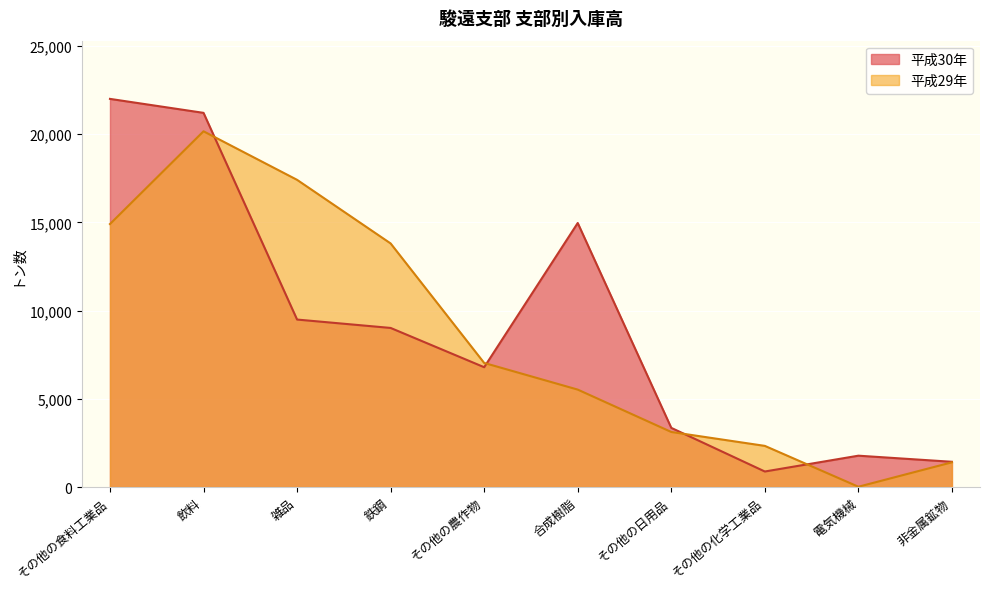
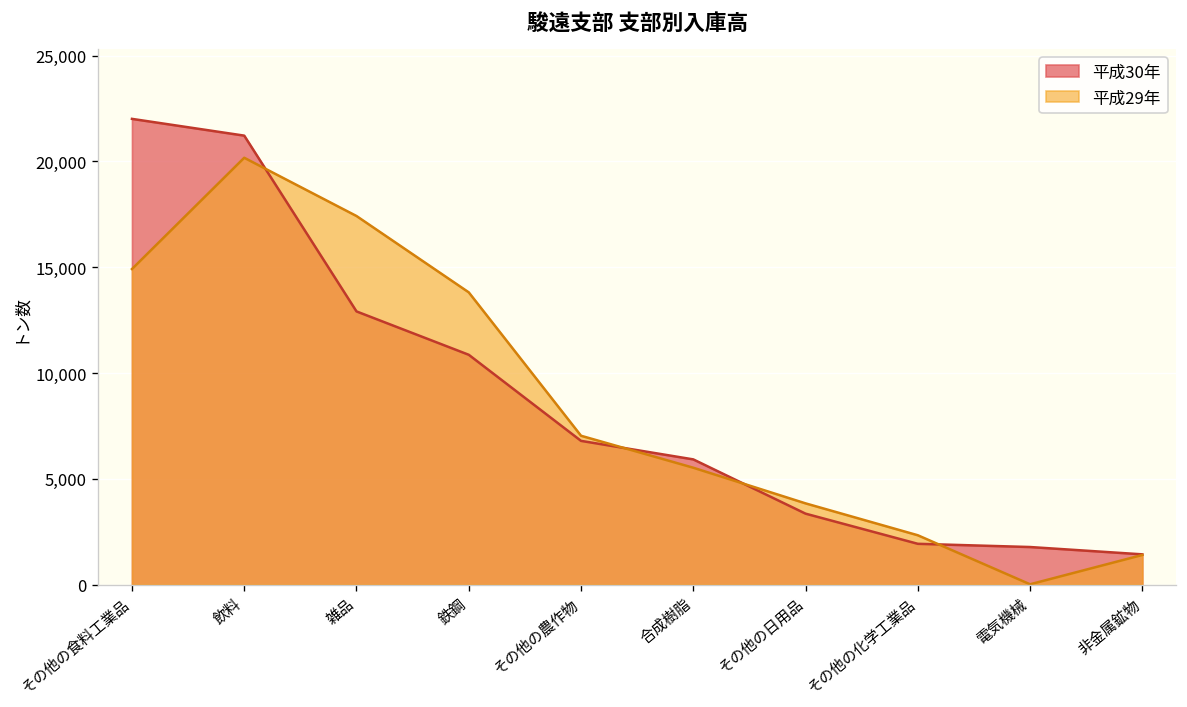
平成30年, 雑品: 9,500 -> 12,900
平成30年, 鉄鋼: 9,000 -> 10,900
平成30年, 合成樹脂: 15,000 -> 5,900
平成29年, その他の日用品: 3,100 -> 3,800
平成30年, その他の化学工業品: 900 -> 1,900
